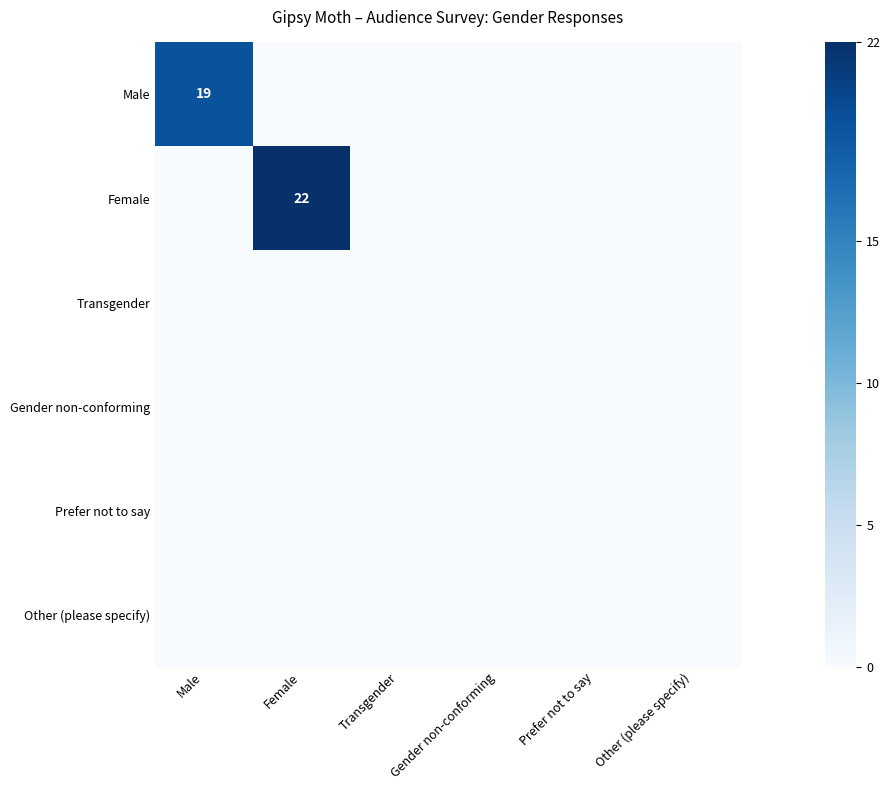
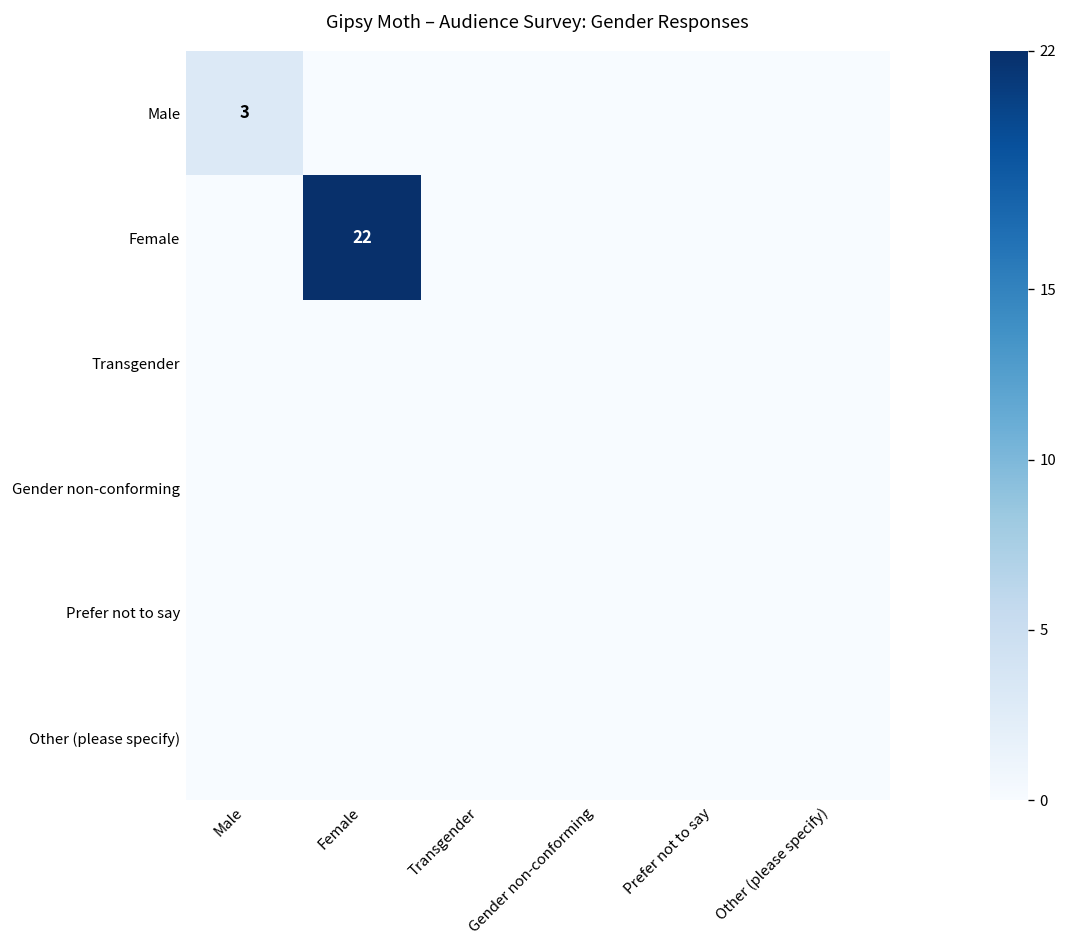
Male, Male: 19 -> 3
